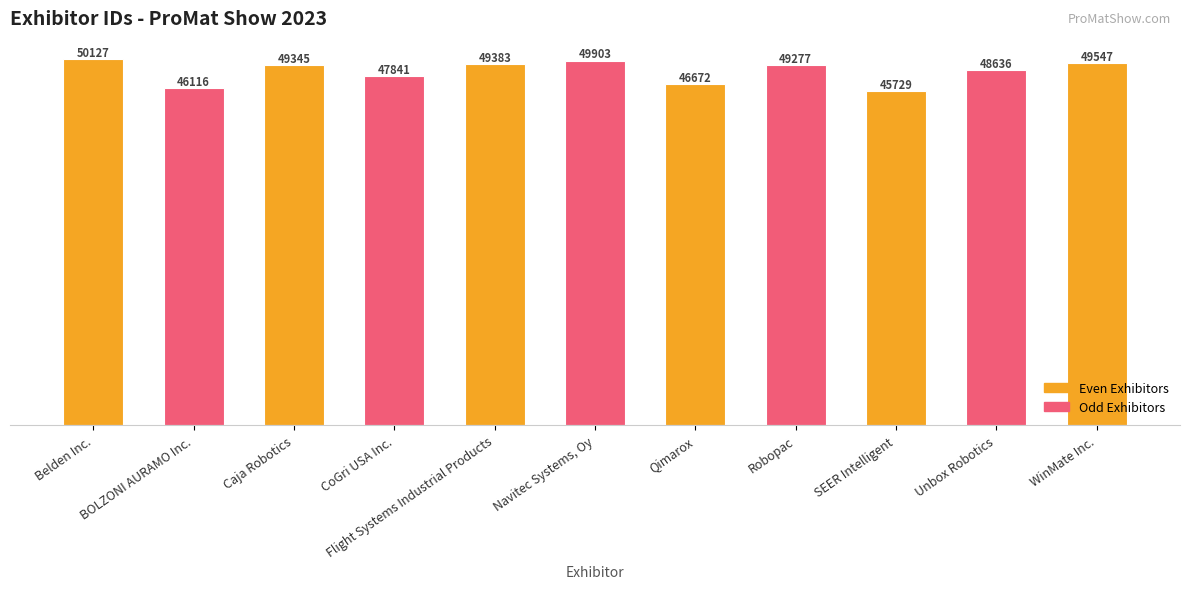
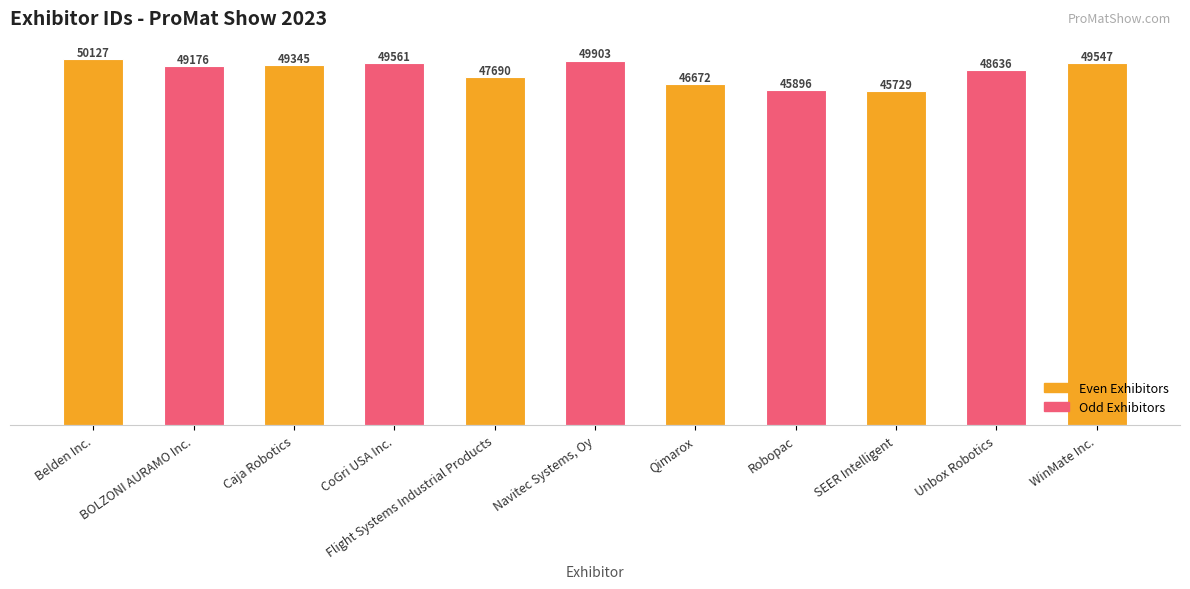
BOLZONI AURAMO Inc.: 46116 -> 49176
CoGri USA Inc.: 47841 -> 49561
Flight Systems Industrial Products: 49383 -> 47690
Robopac: 49277 -> 45896
